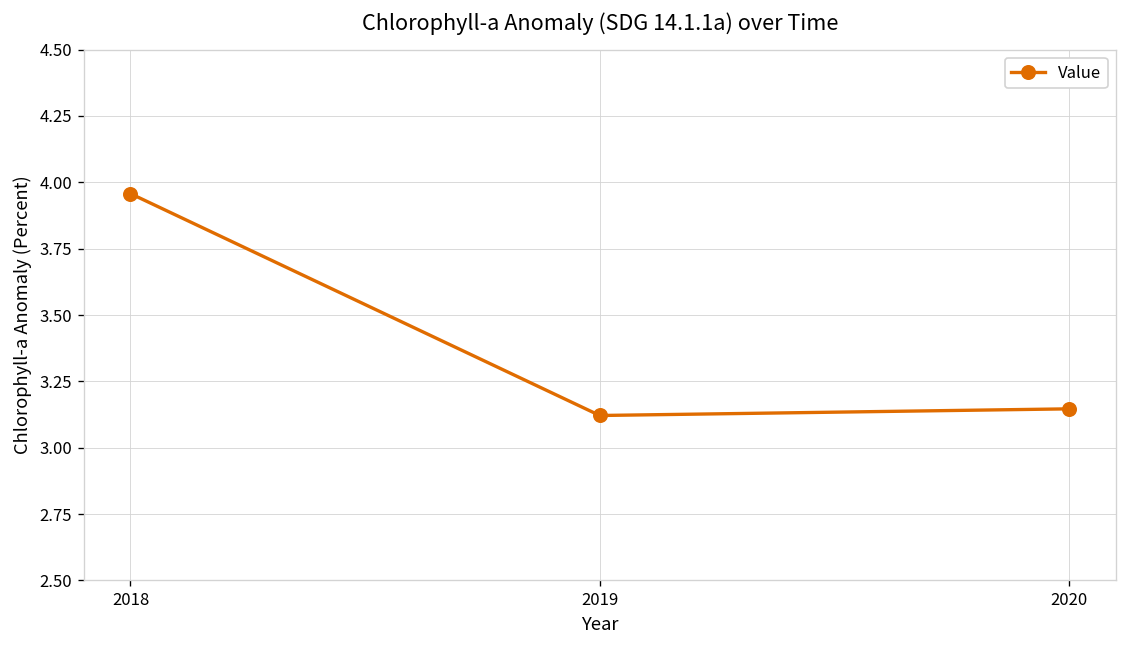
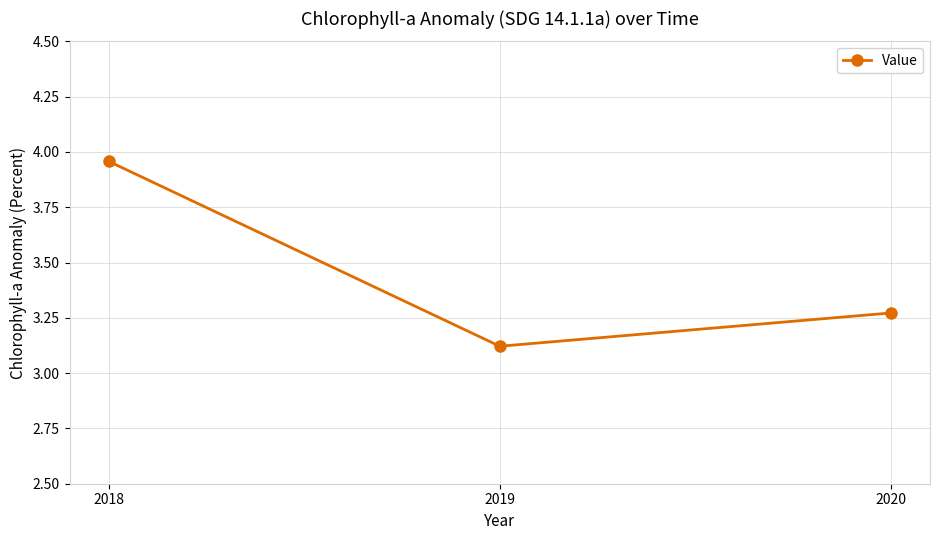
2020: 3.15 -> 3.27
